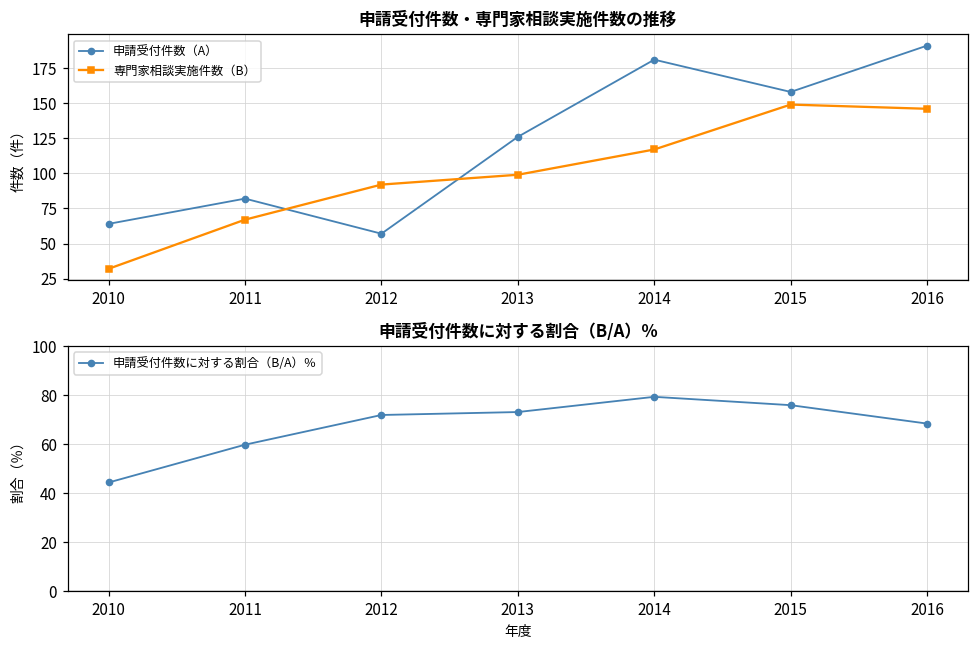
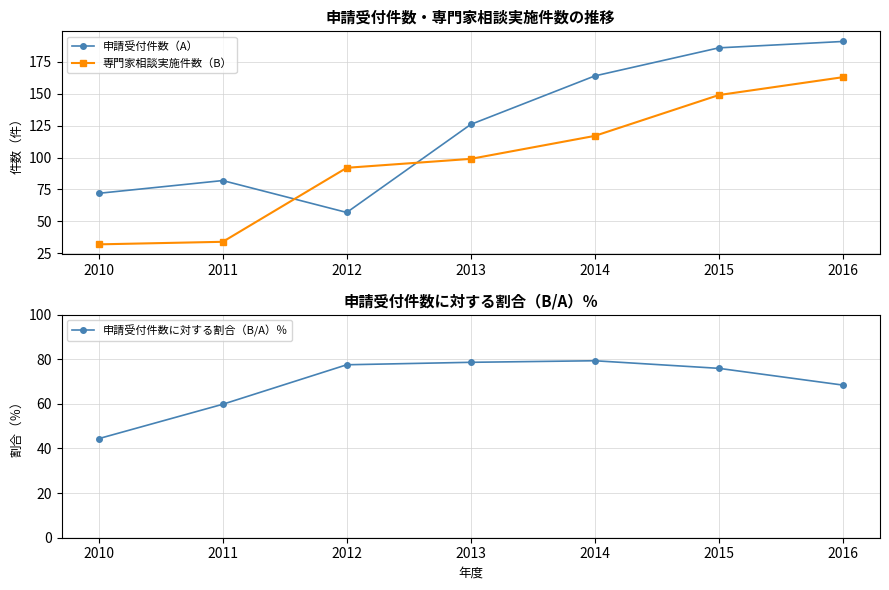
申請受付件数・専門家相談実施件数の推移, 申請受付件数（A）, 2010: 64 -> 72
申請受付件数・専門家相談実施件数の推移, 専門家相談実施件数（B）, 2011: 67 -> 34
申請受付件数・専門家相談実施件数の推移, 申請受付件数（A）, 2014: 181 -> 164
申請受付件数・専門家相談実施件数の推移, 申請受付件数（A）, 2015: 158 -> 186
申請受付件数・専門家相談実施件数の推移, 専門家相談実施件数（B）, 2016: 146 -> 163
申請受付件数に対する割合（B/A）％, 2012: 72 -> 78
申請受付件数に対する割合（B/A）％, 2013: 73 -> 79
